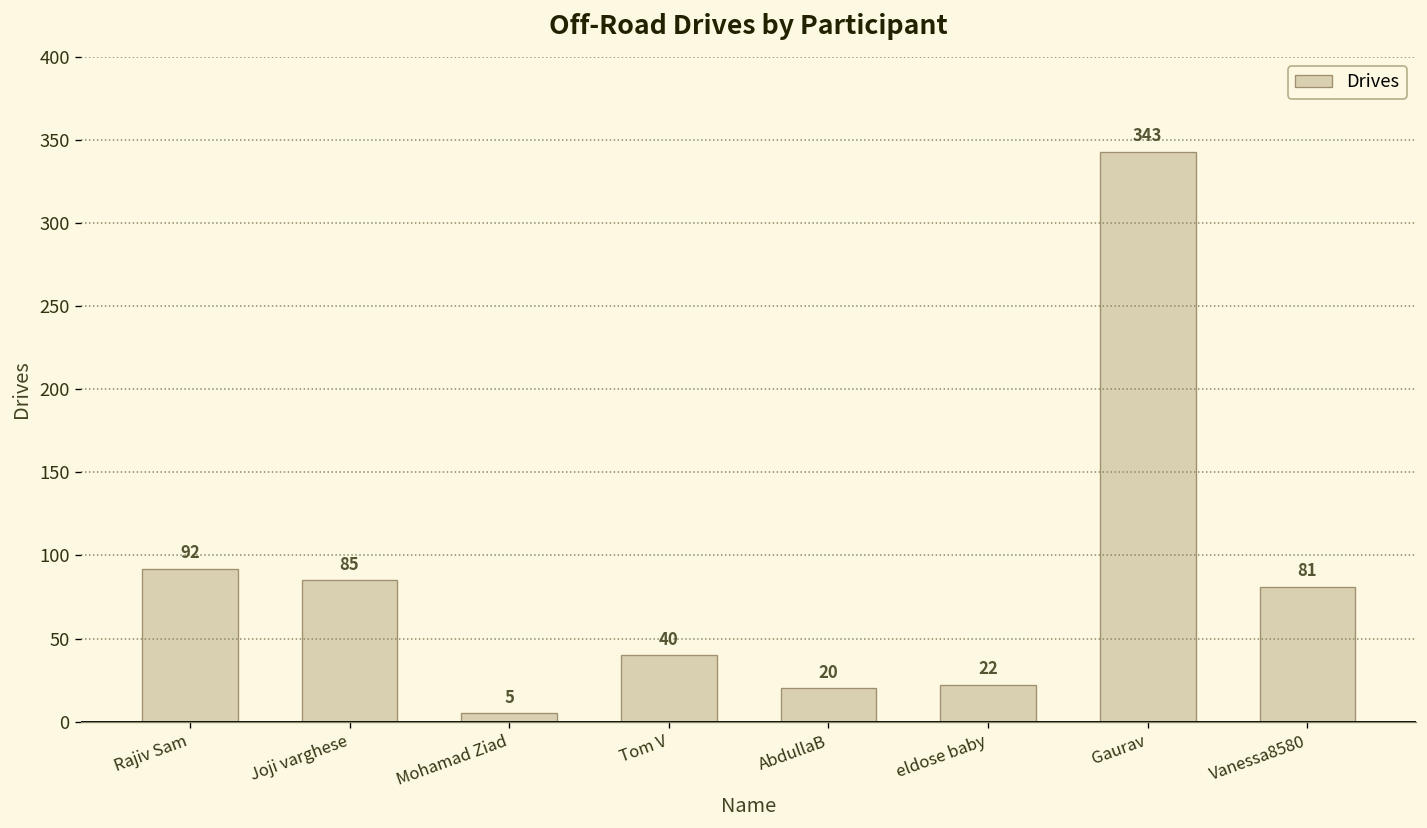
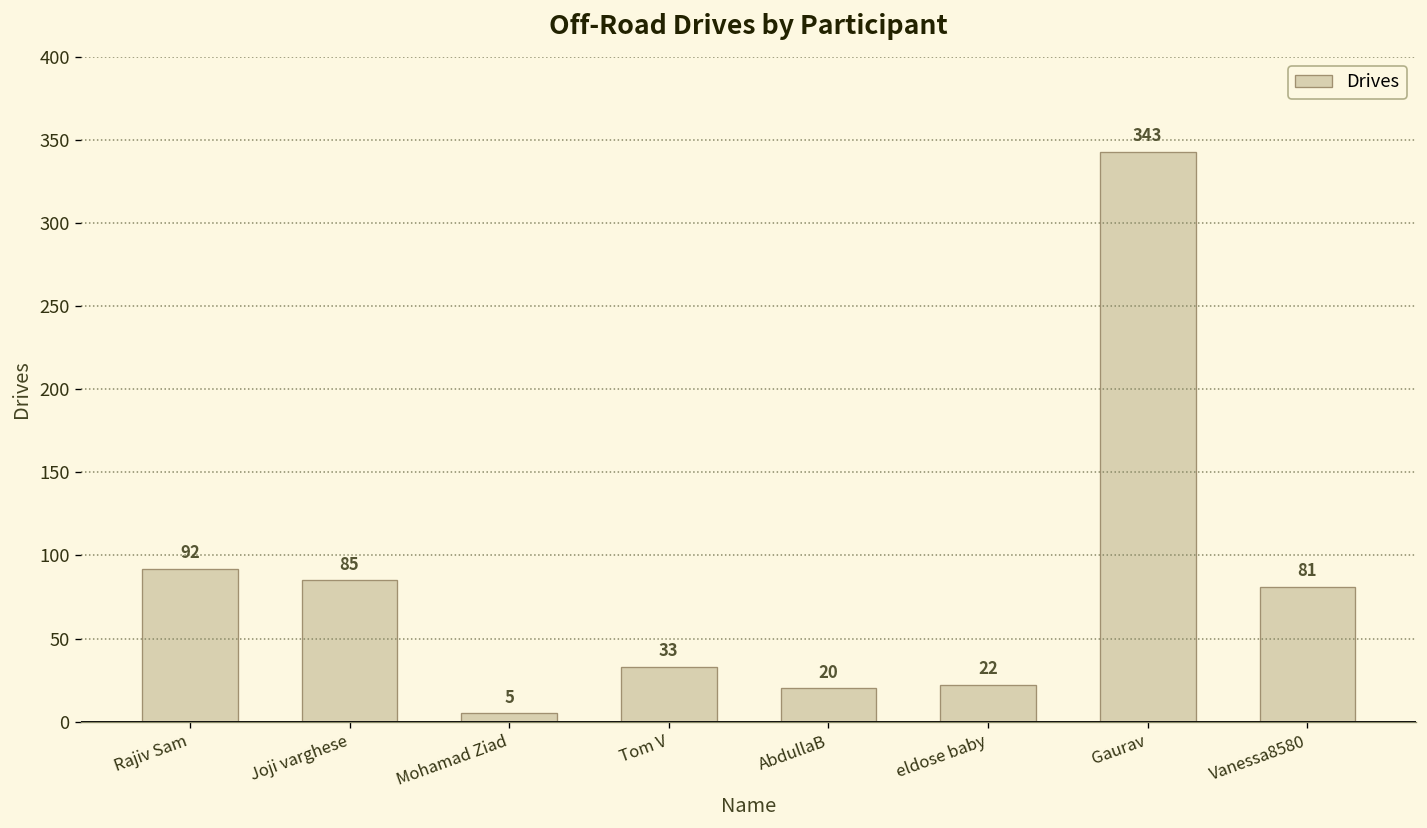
Tom V: 40 -> 33
